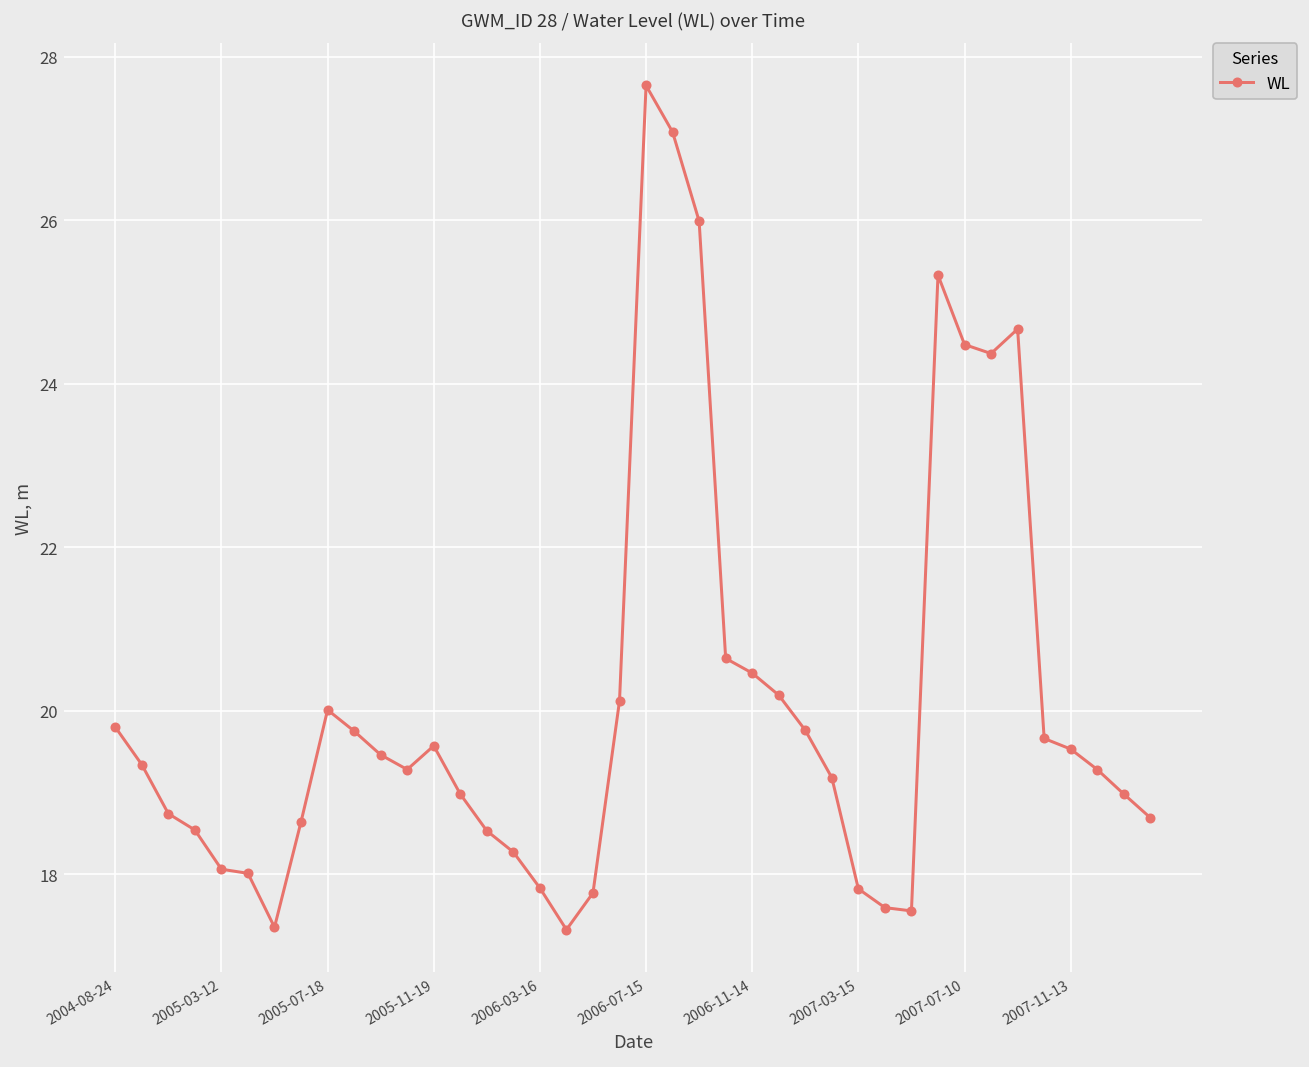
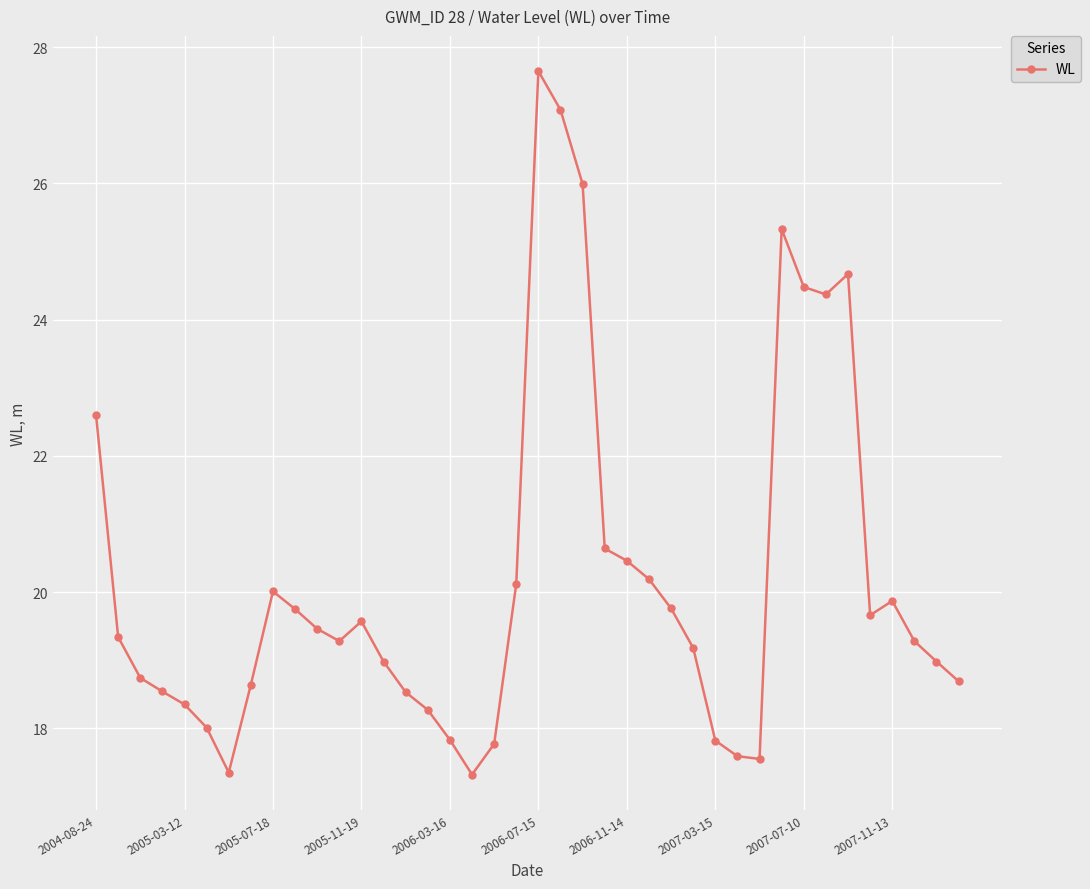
2004-08-24: 19.8 -> 22.6
2005-03-12: 18.1 -> 18.4
2007-11-13: 19.5 -> 19.9
